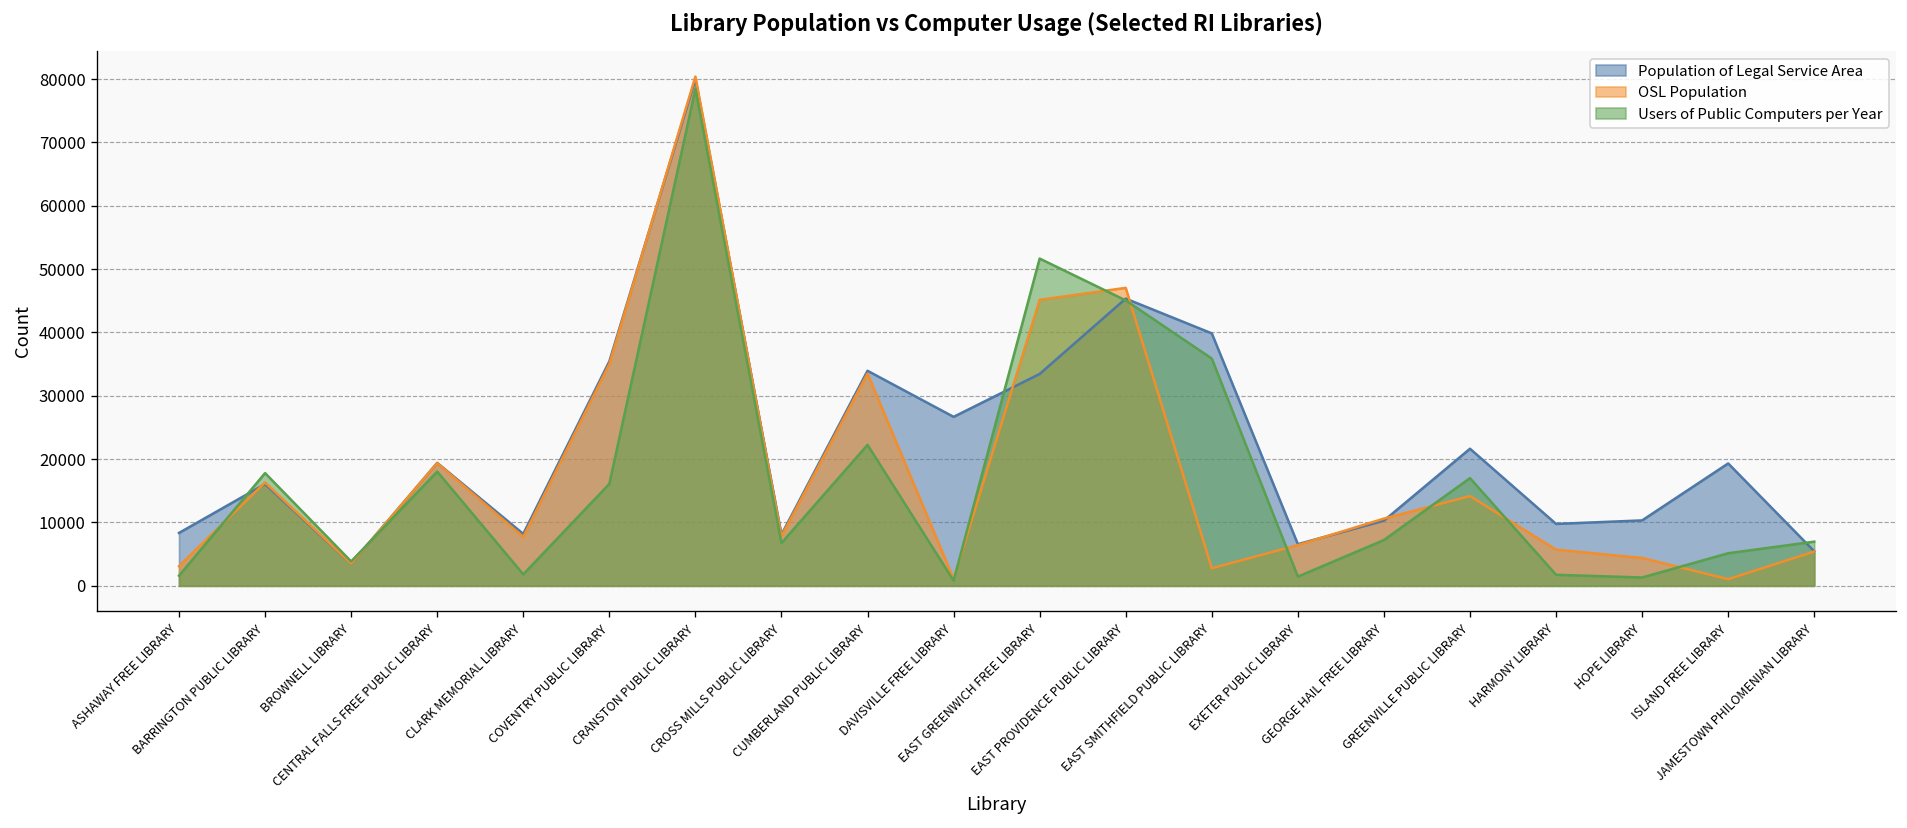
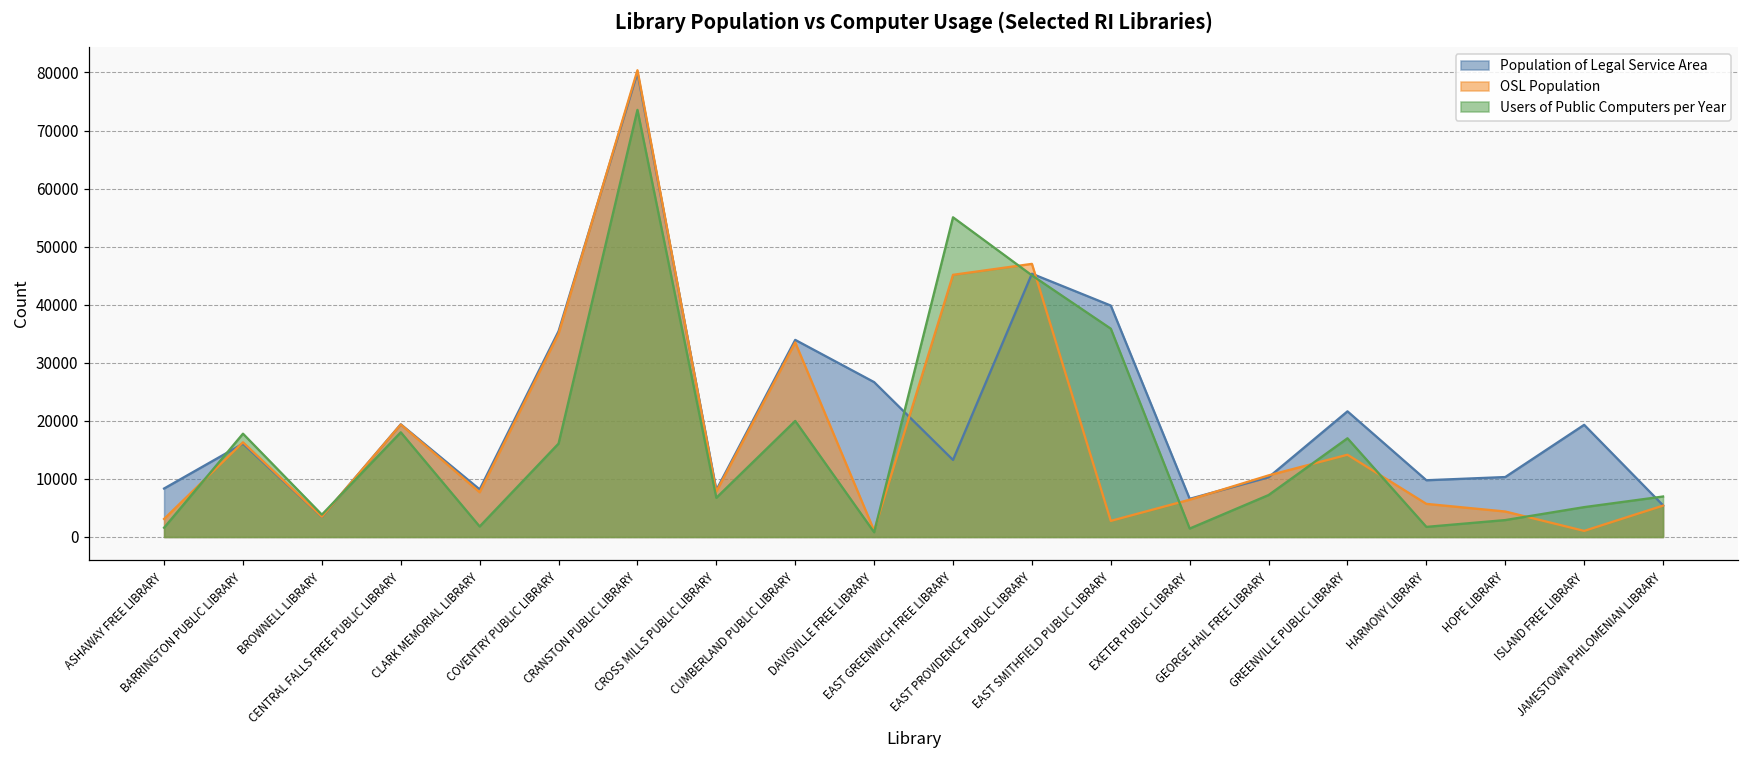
Users of Public Computers per Year, CRANSTON PUBLIC LIBRARY: 78000 -> 74000
Users of Public Computers per Year, CUMBERLAND PUBLIC LIBRARY: 22000 -> 20000
Population of Legal Service Area, EAST GREENWICH FREE LIBRARY: 33000 -> 13000
Users of Public Computers per Year, EAST GREENWICH FREE LIBRARY: 52000 -> 55000
Users of Public Computers per Year, HOPE LIBRARY: 1000 -> 3000
